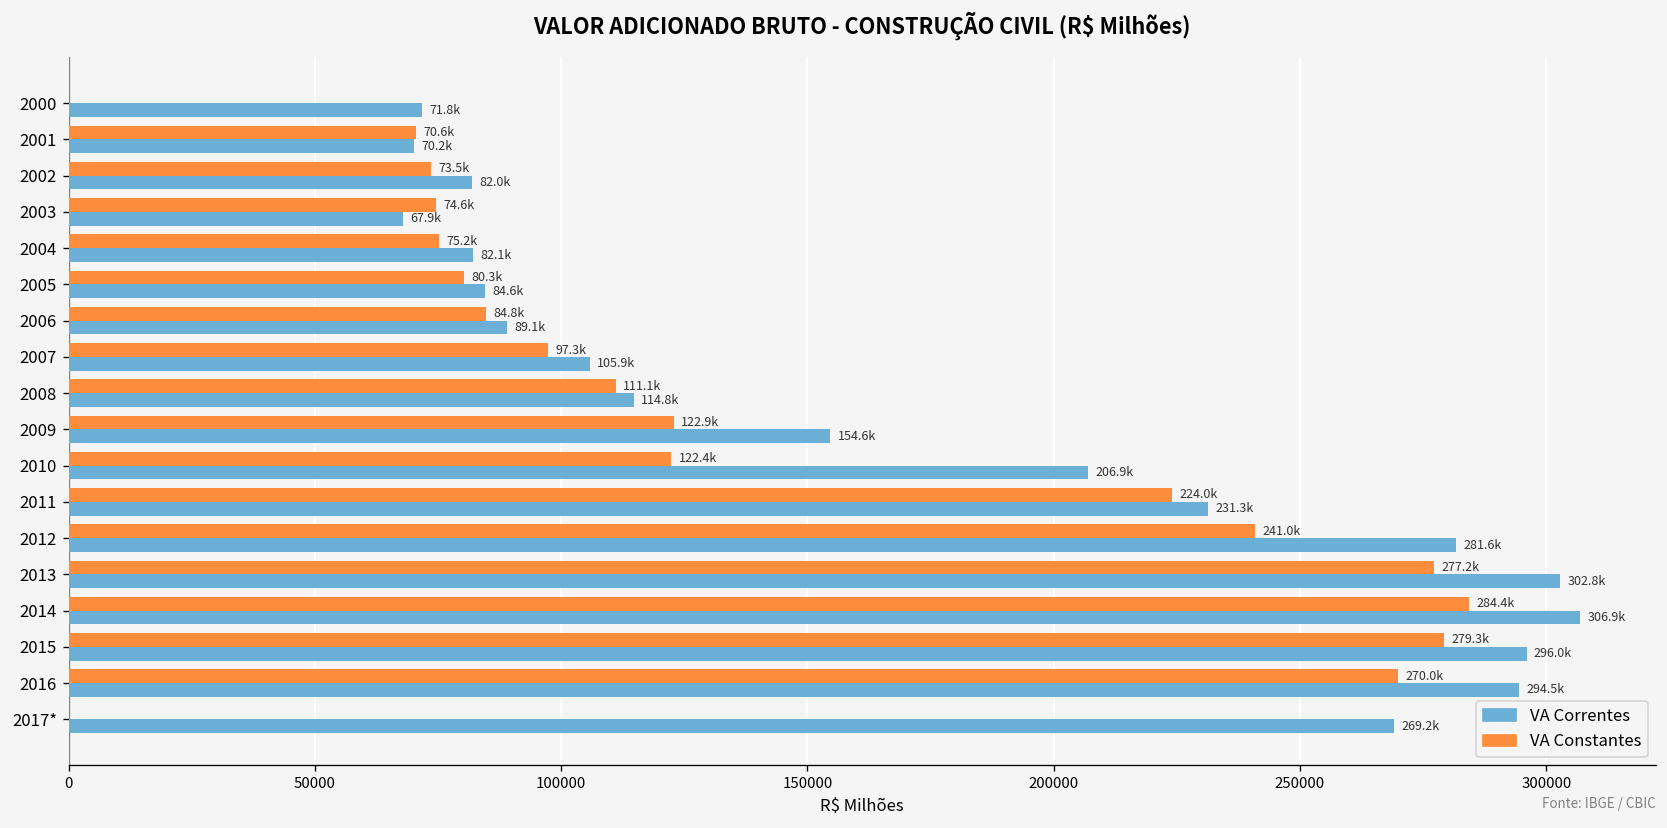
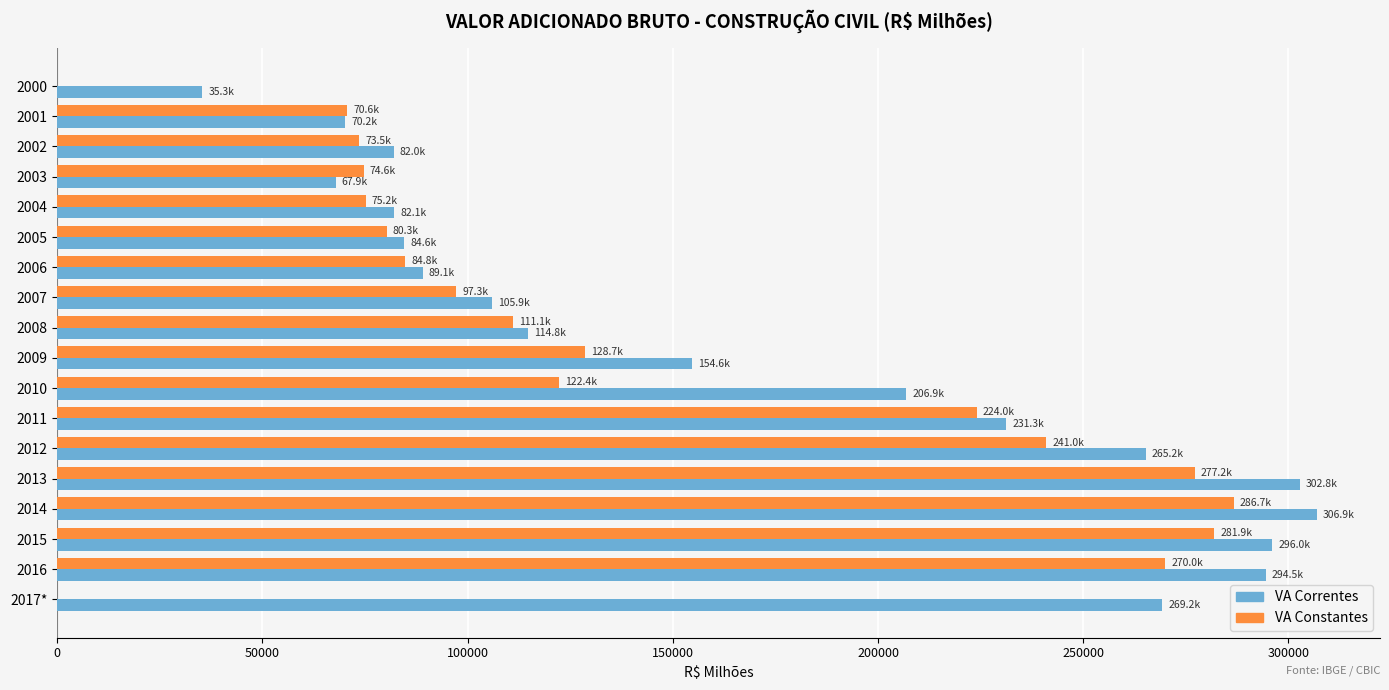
VA Correntes, 2000: 71.8k -> 35.3k
VA Constantes, 2009: 122.9k -> 128.7k
VA Correntes, 2012: 281.6k -> 265.2k
VA Constantes, 2014: 284.4k -> 286.7k
VA Constantes, 2015: 279.3k -> 281.9k
